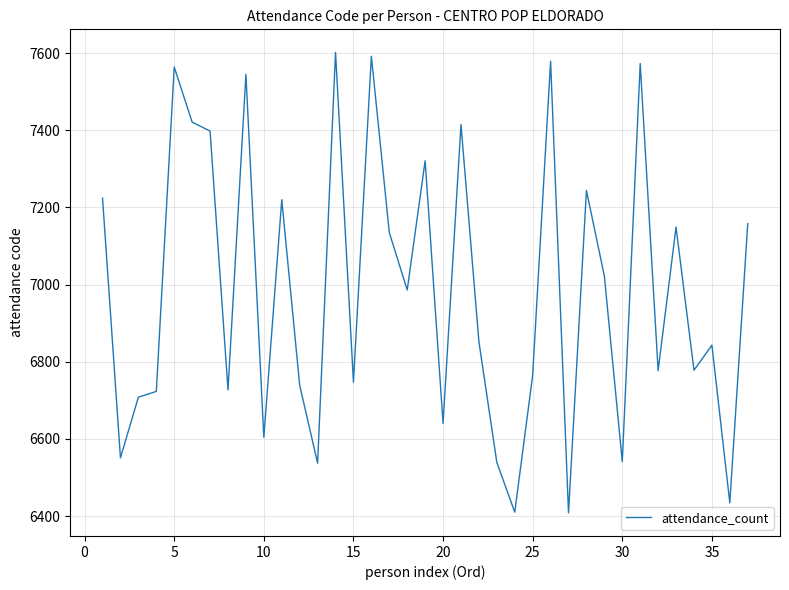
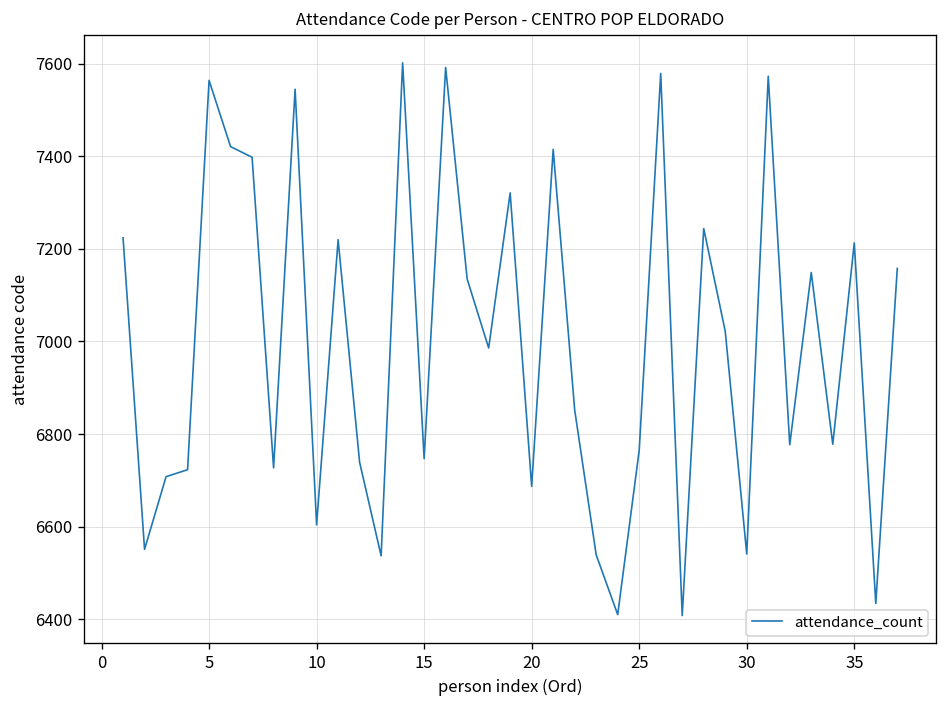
20: 6640 -> 6690
35: 6840 -> 7210
